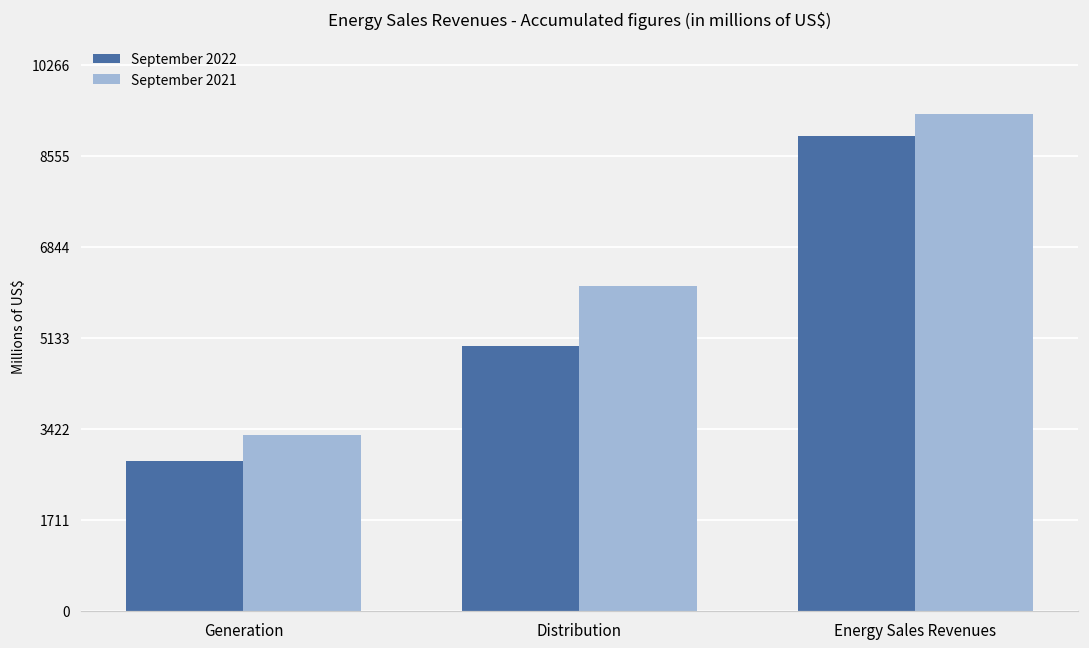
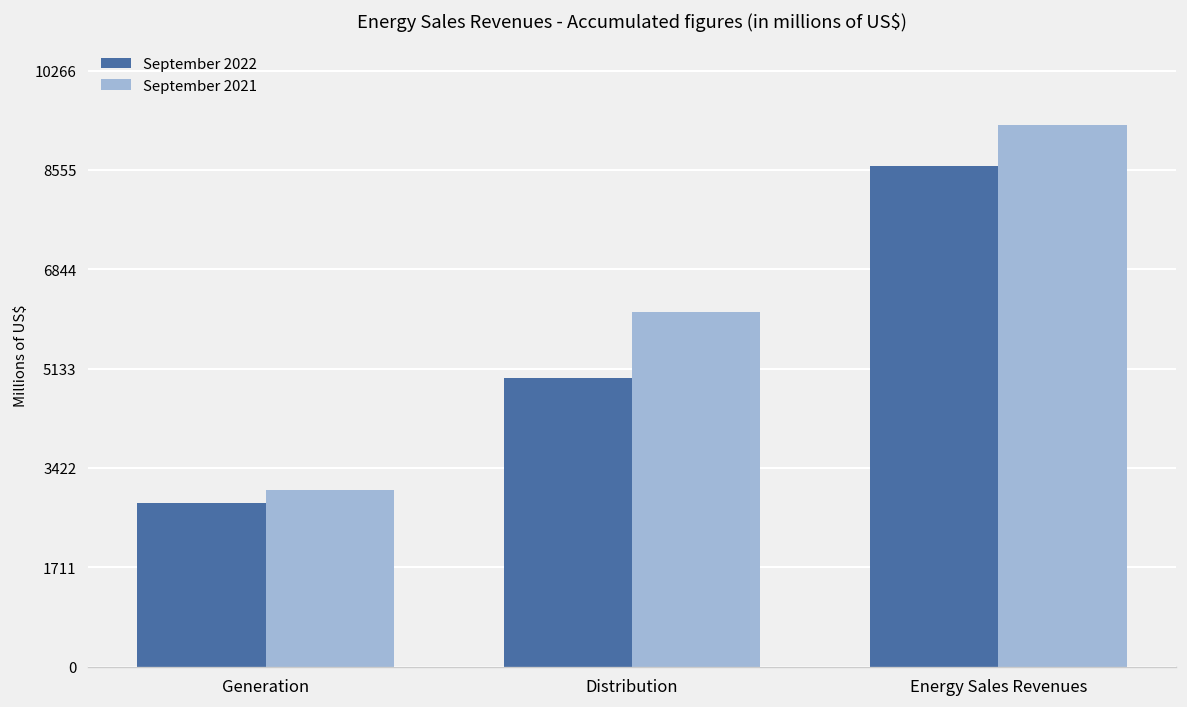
September 2021, Generation: 3300 -> 3000
September 2022, Energy Sales Revenues: 8900 -> 8600
